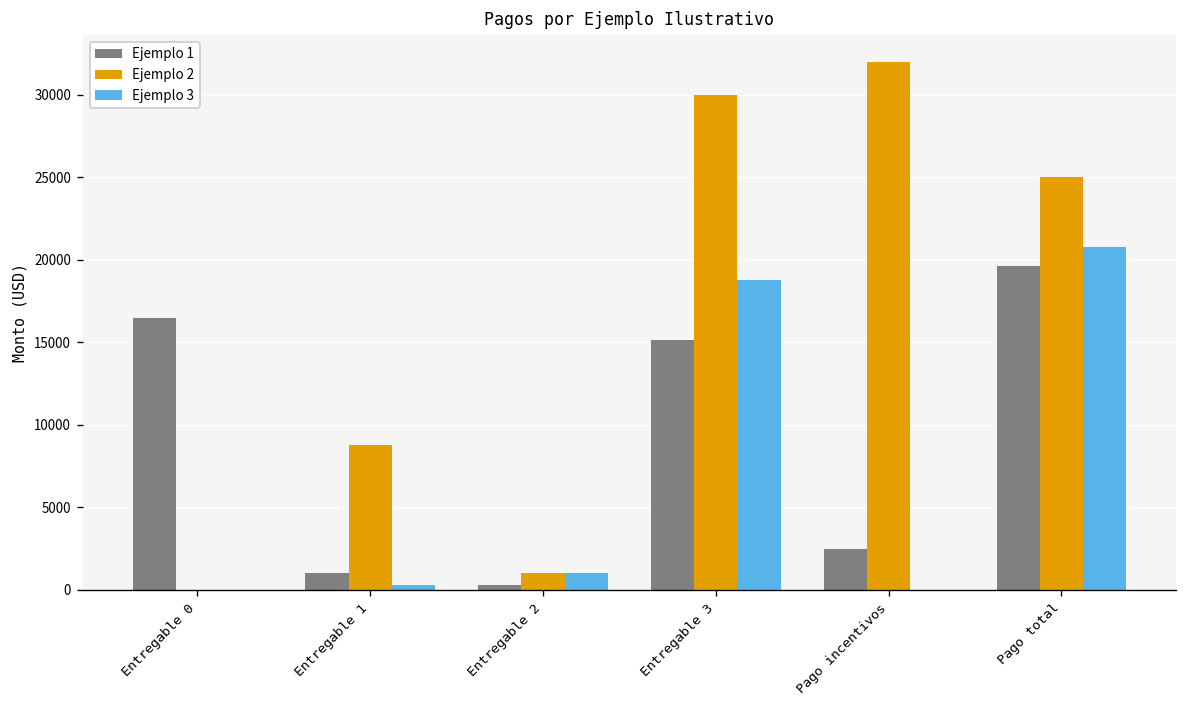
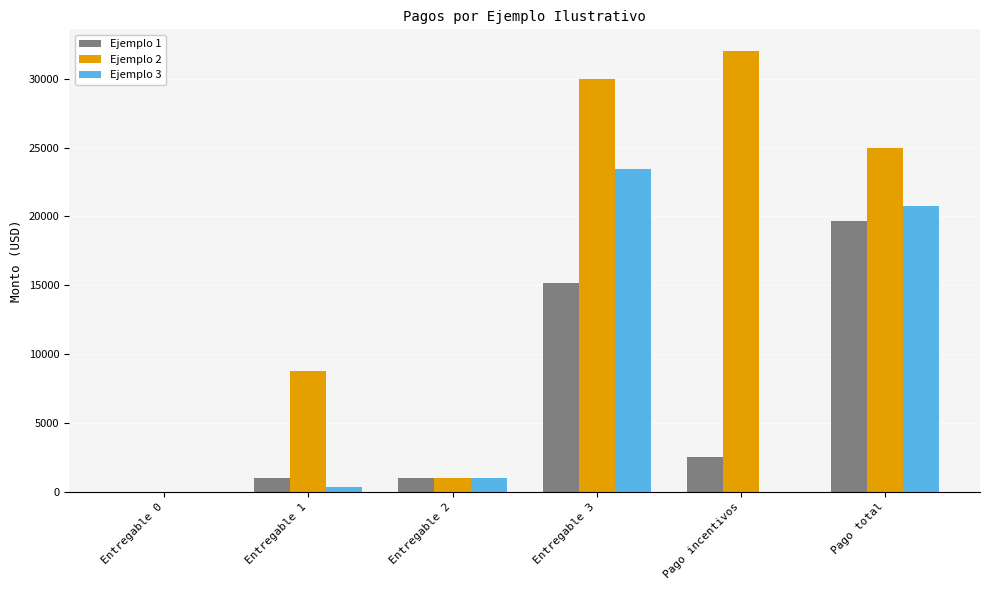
Ejemplo 1, Entregable 0: 16500 -> 0
Ejemplo 1, Entregable 2: 300 -> 1000
Ejemplo 3, Entregable 3: 18800 -> 23400
